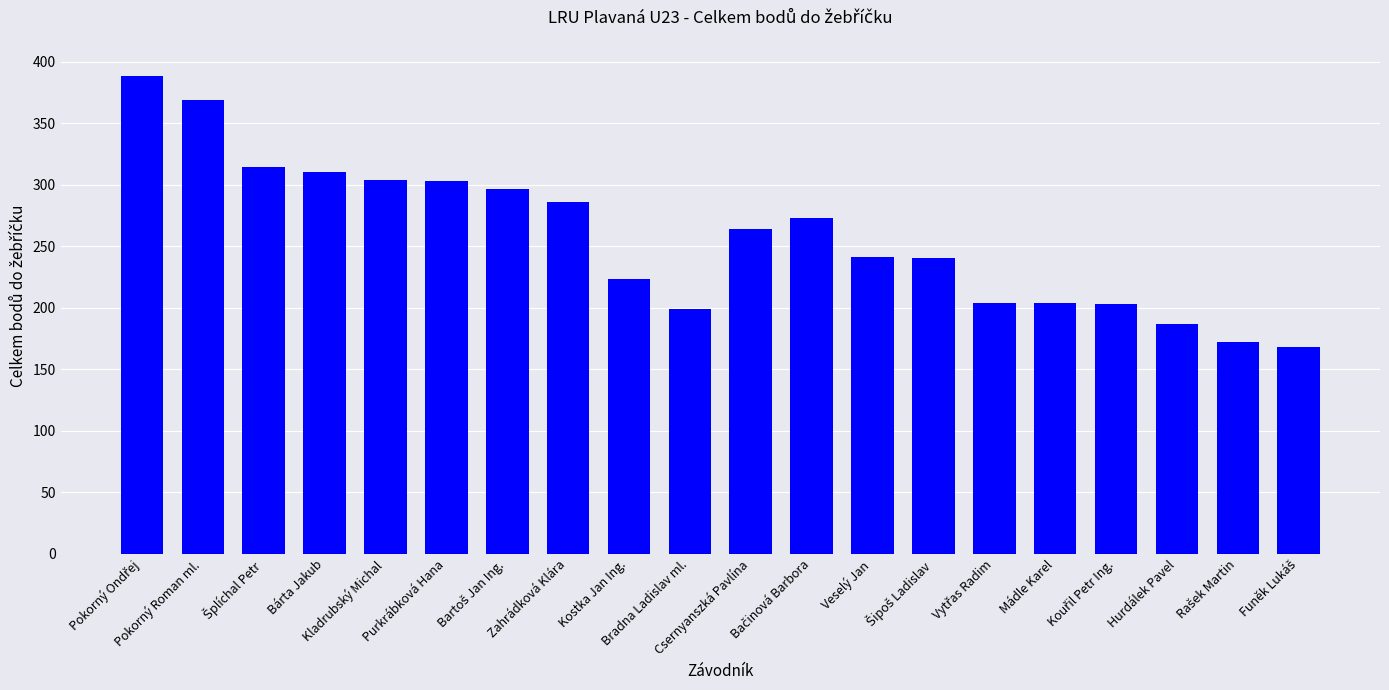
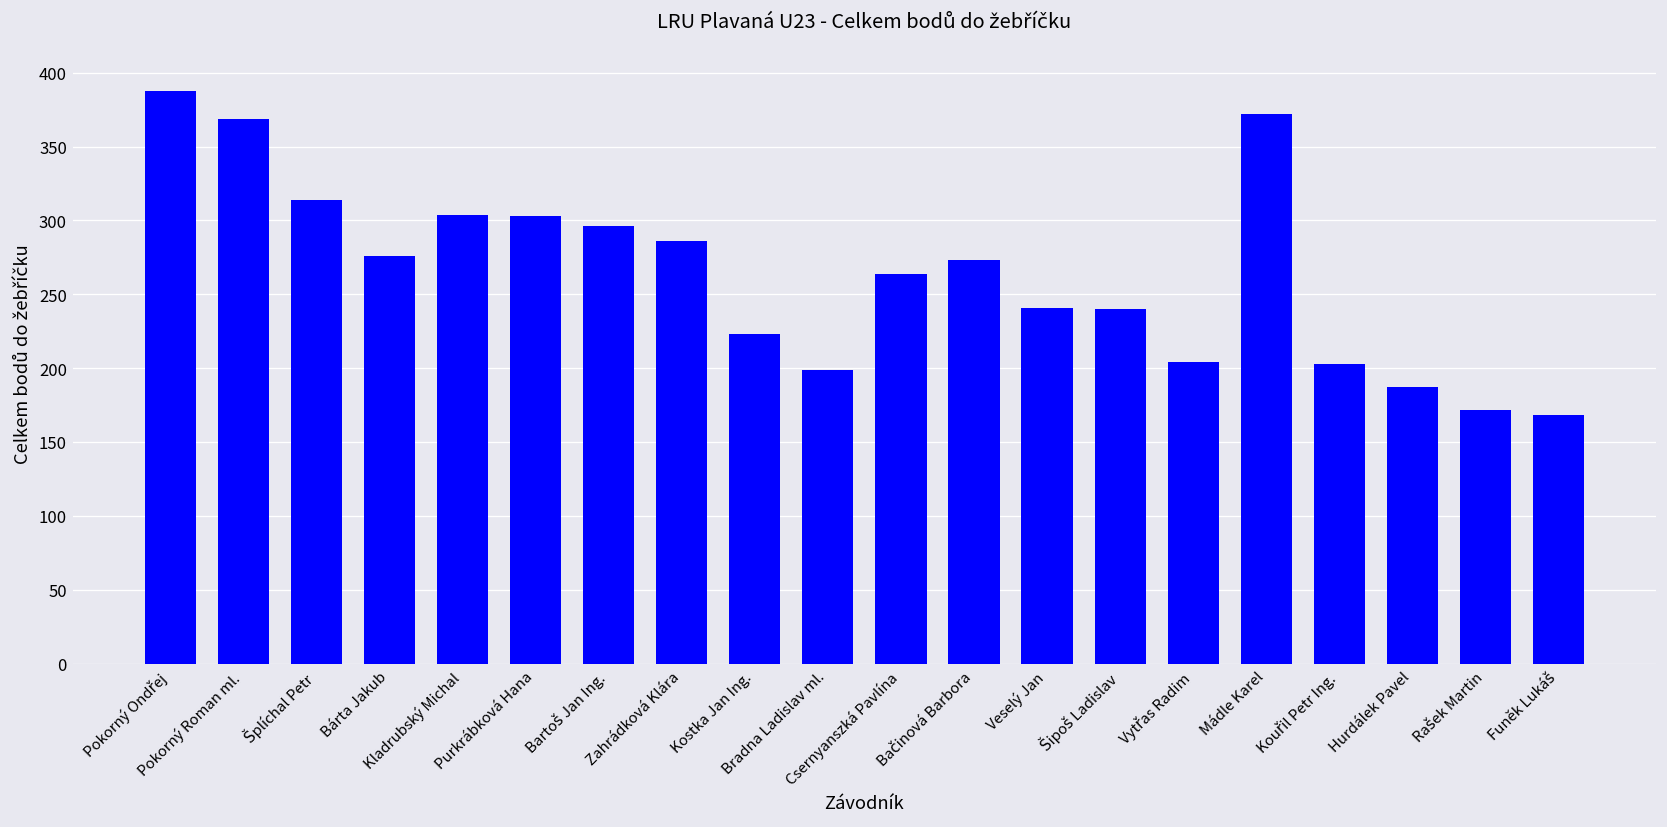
Bárta Jakub: 310 -> 276
Mádle Karel: 204 -> 372
